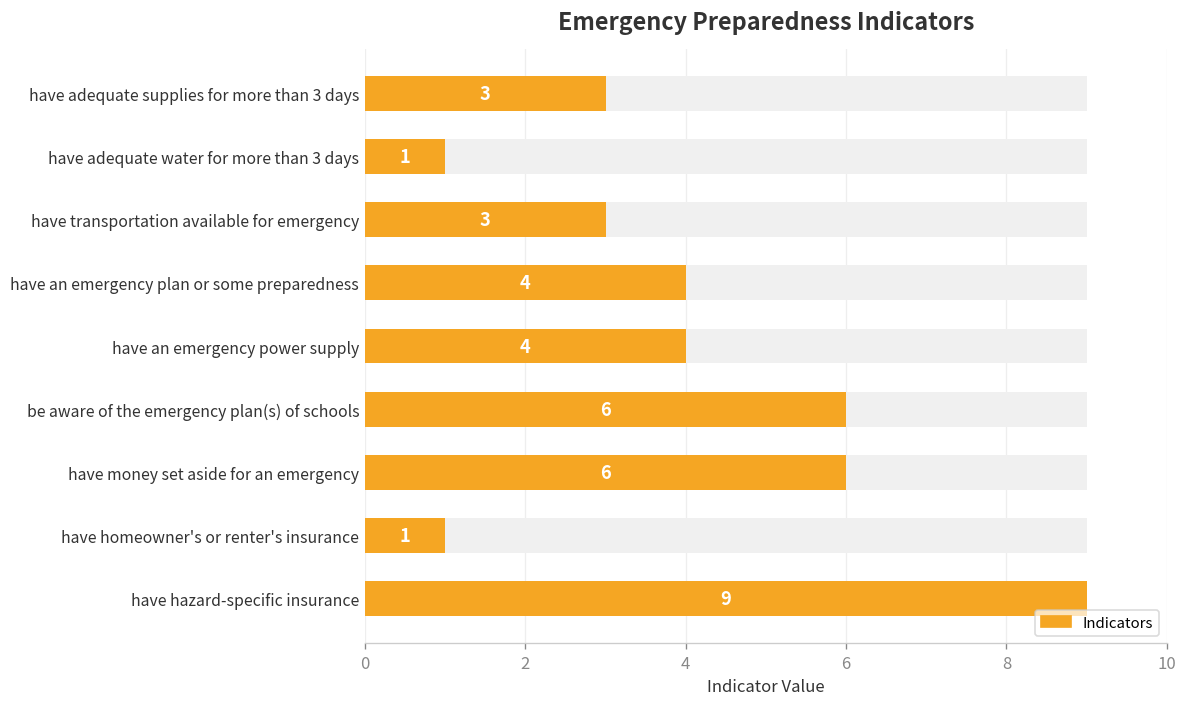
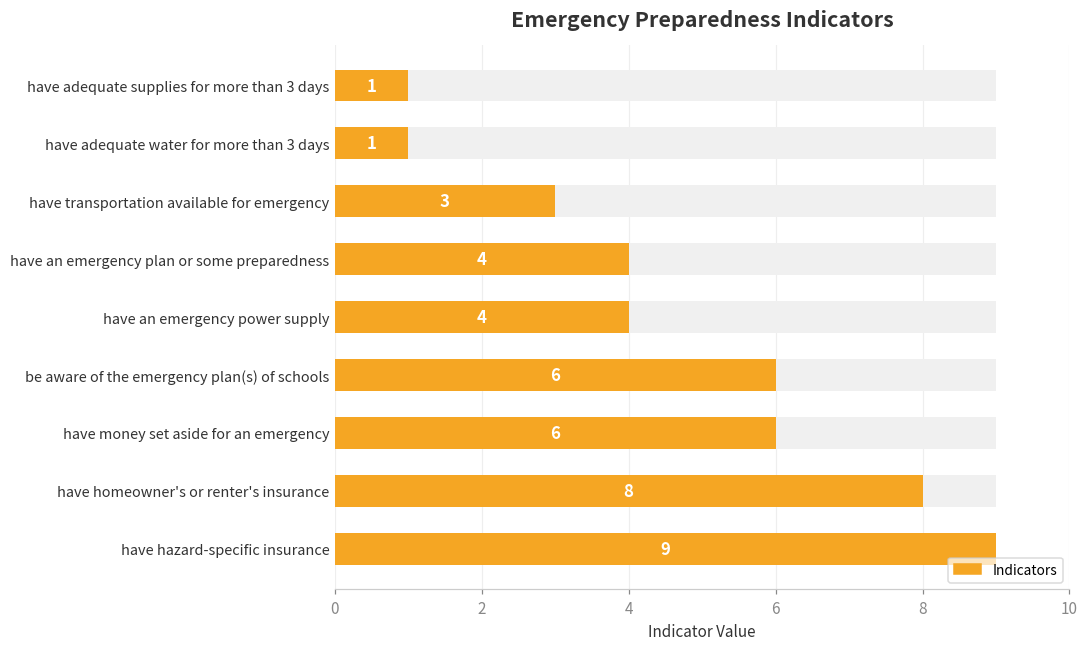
Indicators, have adequate supplies for more than 3 days: 3 -> 1
Indicators, have homeowner's or renter's insurance: 1 -> 8
